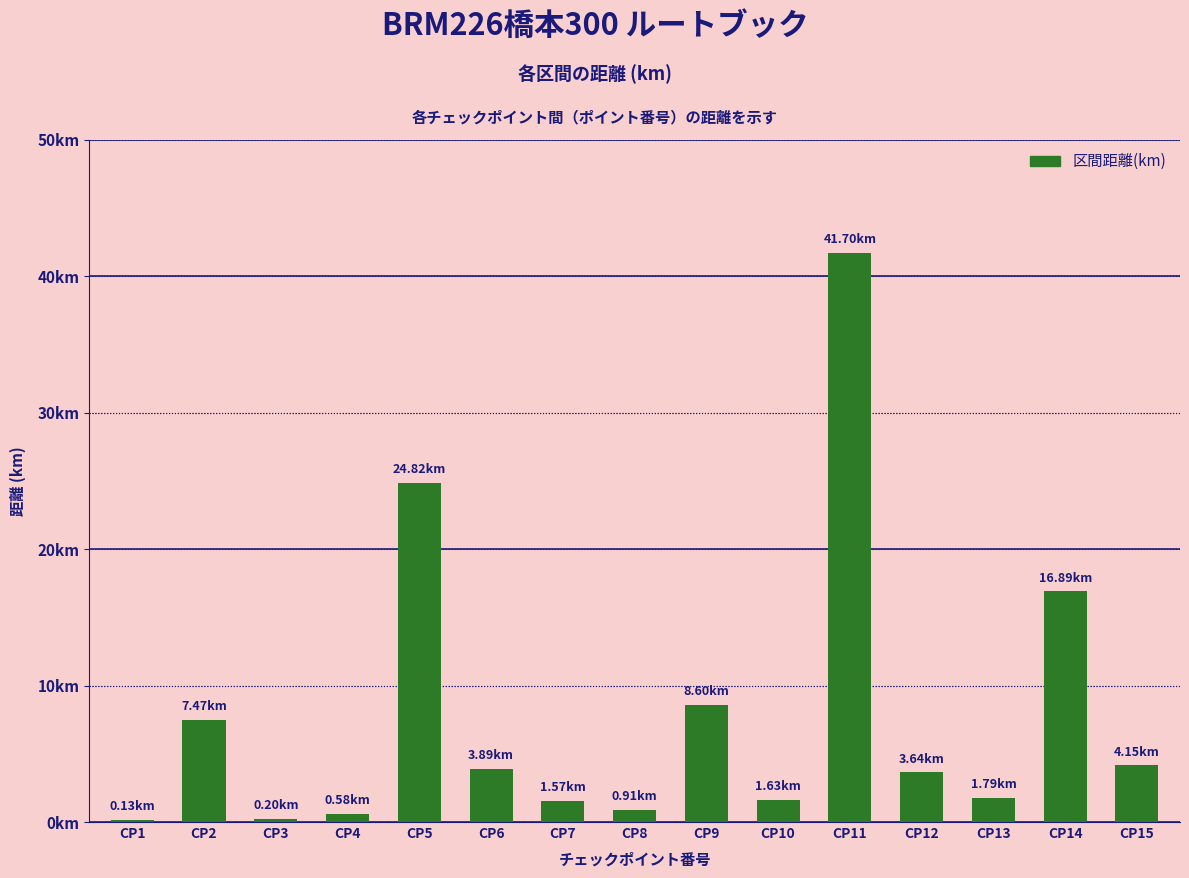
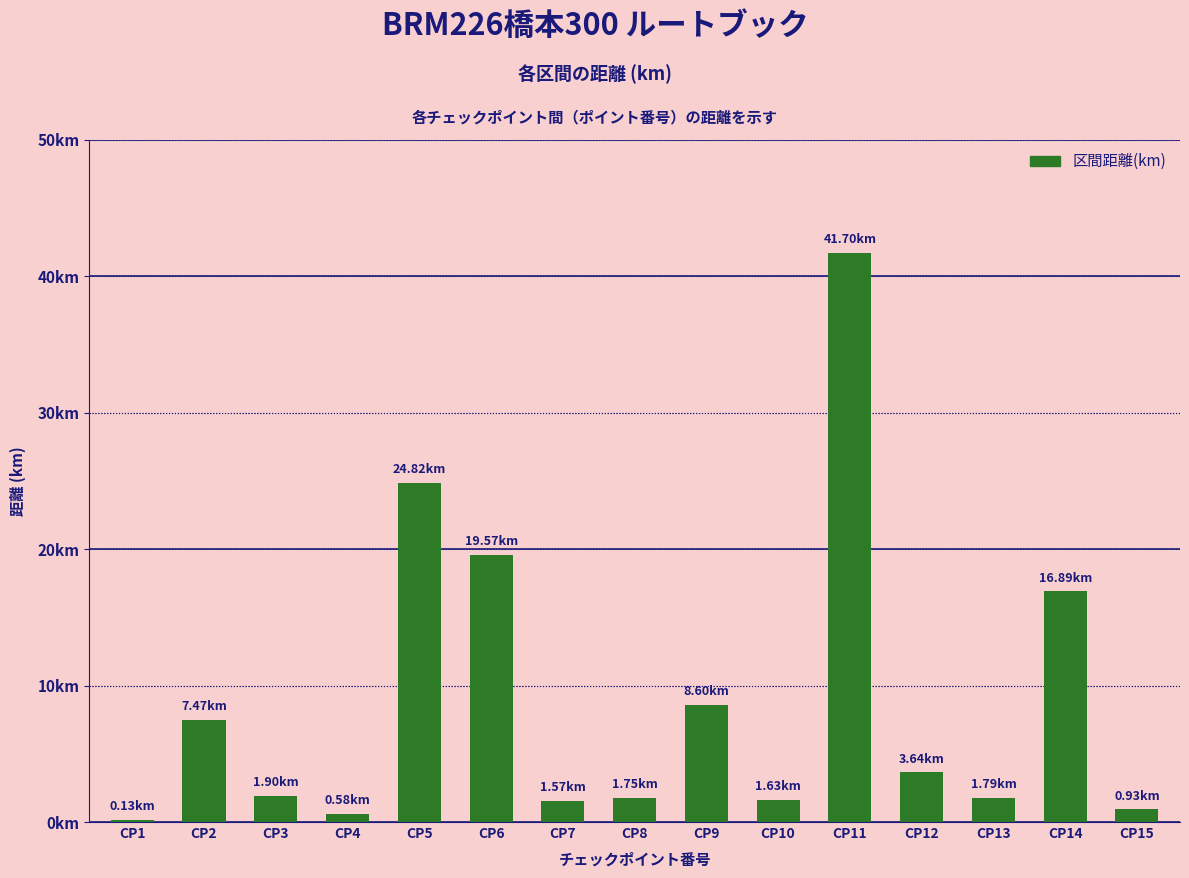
CP3: 0.20 -> 1.90
CP6: 3.89 -> 19.57
CP8: 0.91 -> 1.75
CP15: 4.15 -> 0.93
